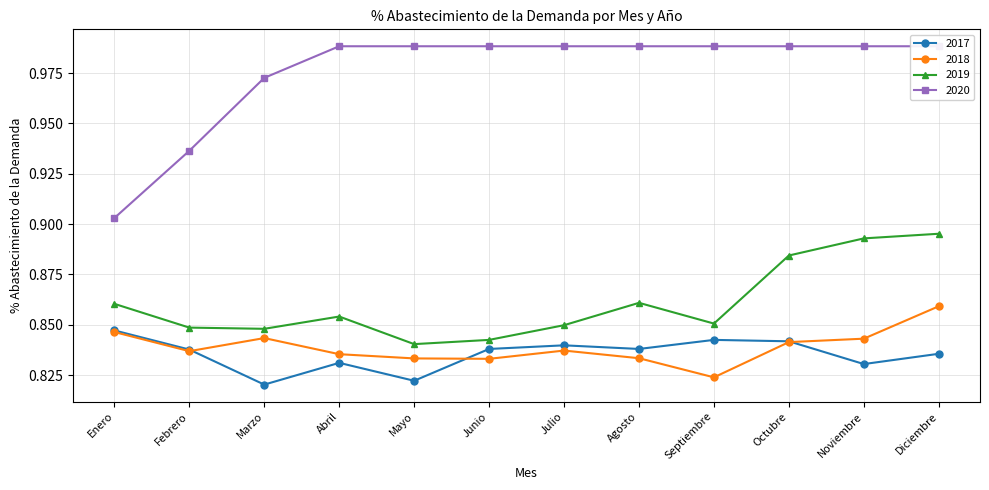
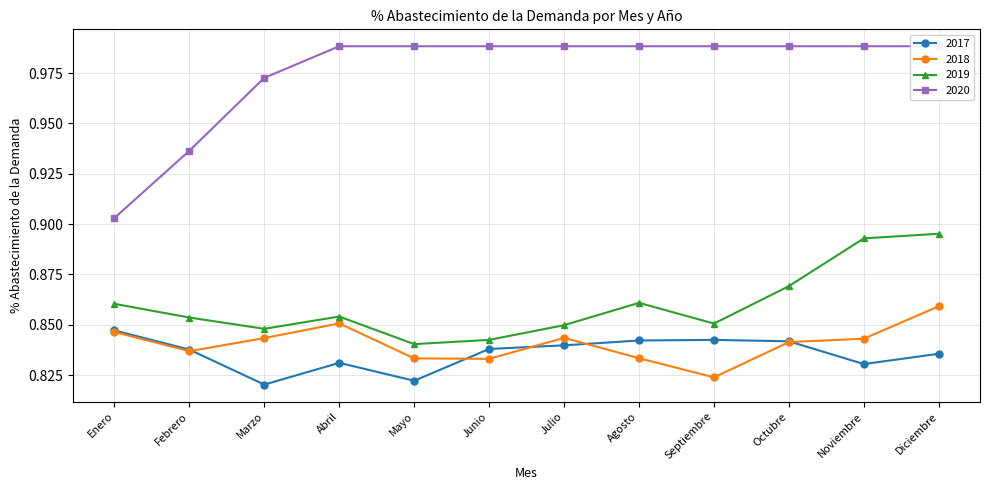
2019, Febrero: 0.849 -> 0.854
2018, Abril: 0.835 -> 0.851
2018, Julio: 0.837 -> 0.844
2017, Agosto: 0.838 -> 0.842
2019, Octubre: 0.884 -> 0.869
